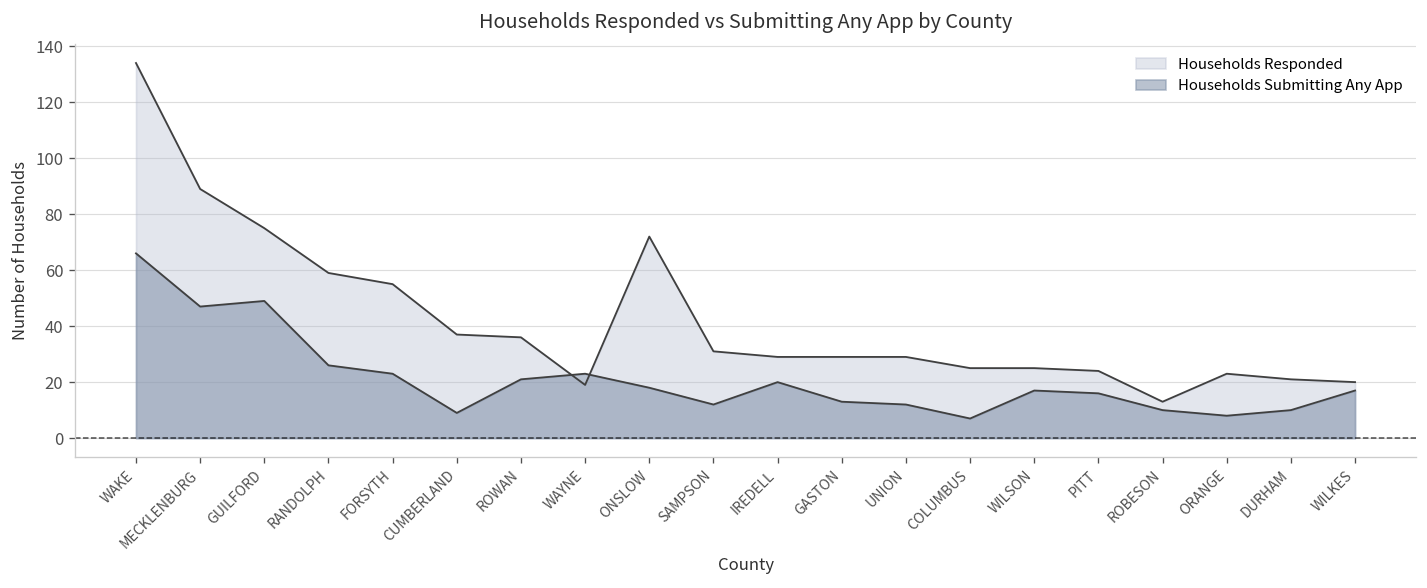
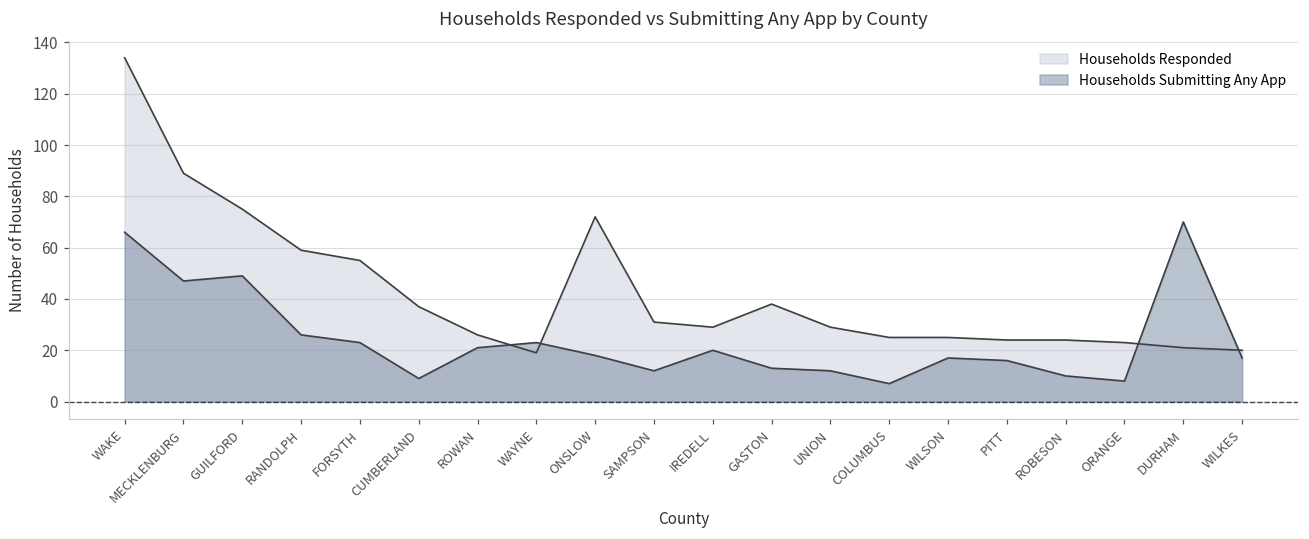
Households Responded, ROWAN: 36 -> 26
Households Responded, GASTON: 29 -> 38
Households Responded, ROBESON: 13 -> 24
Households Submitting Any App, DURHAM: 10 -> 70
